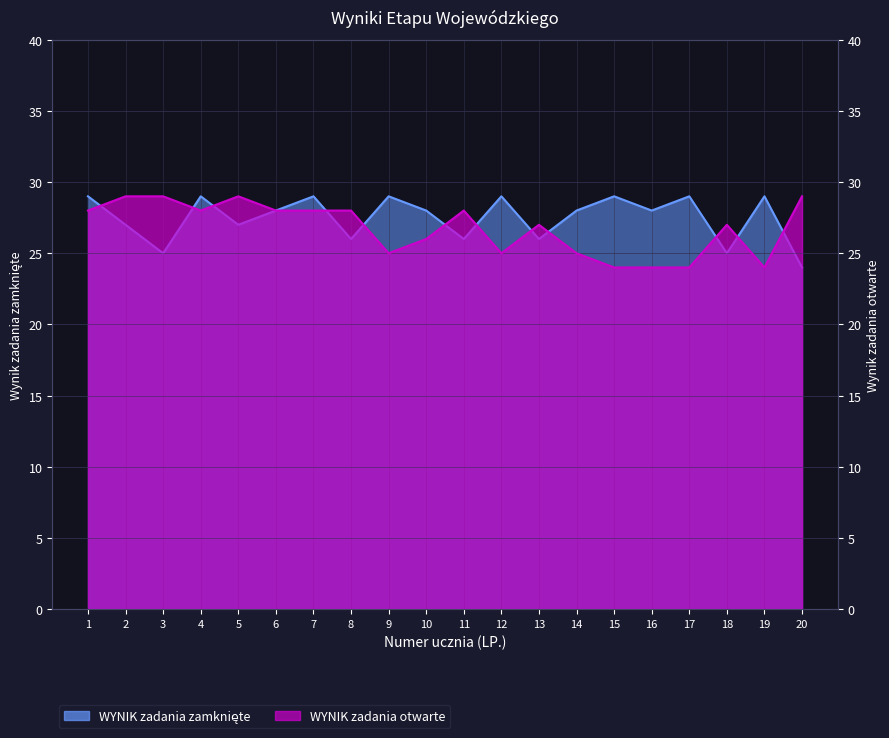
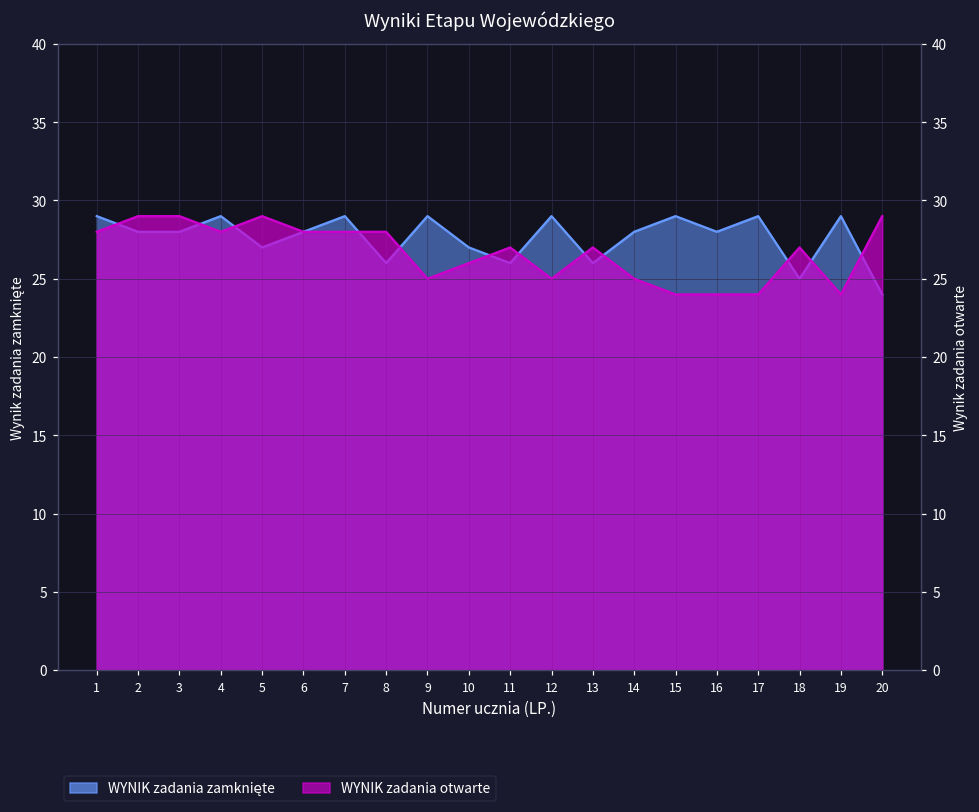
WYNIK zadania zamknięte, 2: 27 -> 28
WYNIK zadania zamknięte, 3: 25 -> 28
WYNIK zadania zamknięte, 10: 28 -> 27
WYNIK zadania otwarte, 11: 28 -> 27
